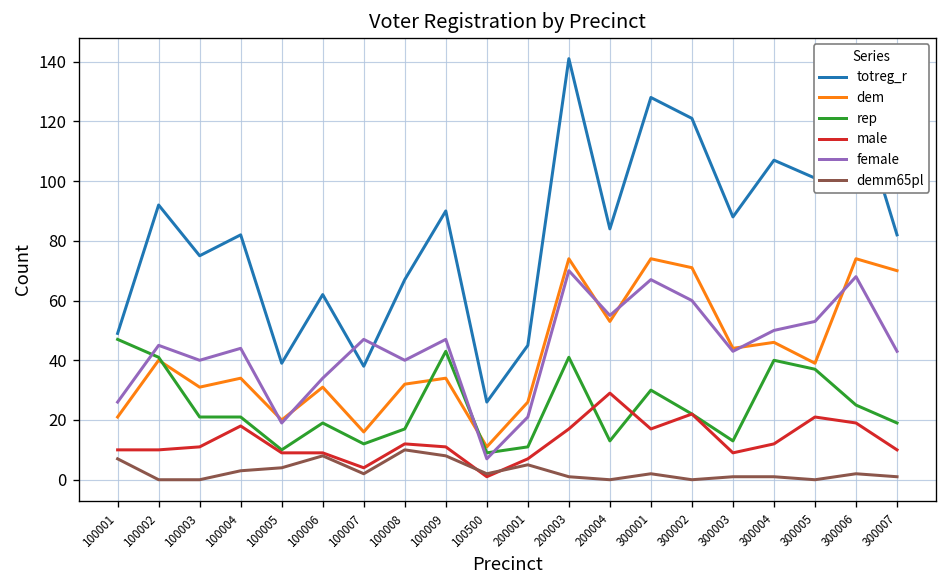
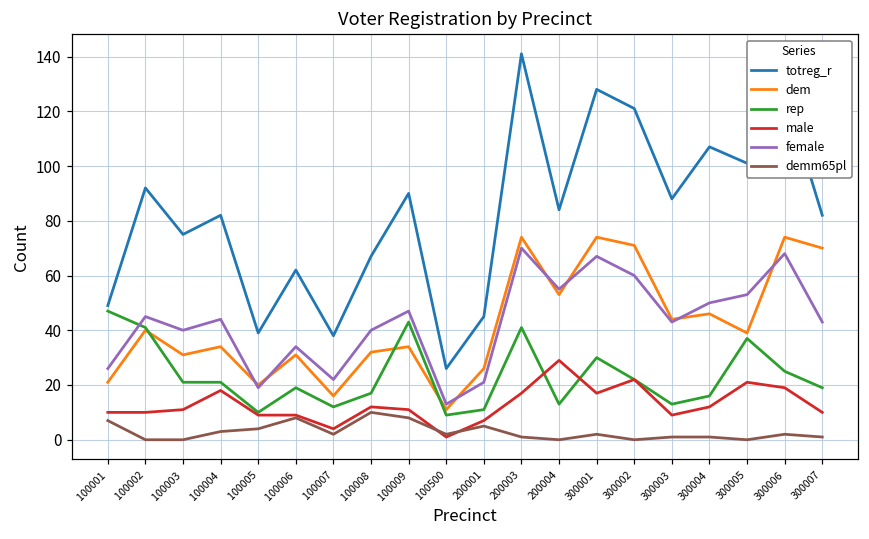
female, 100007: 47 -> 22
female, 100500: 7 -> 13
rep, 300004: 40 -> 16
